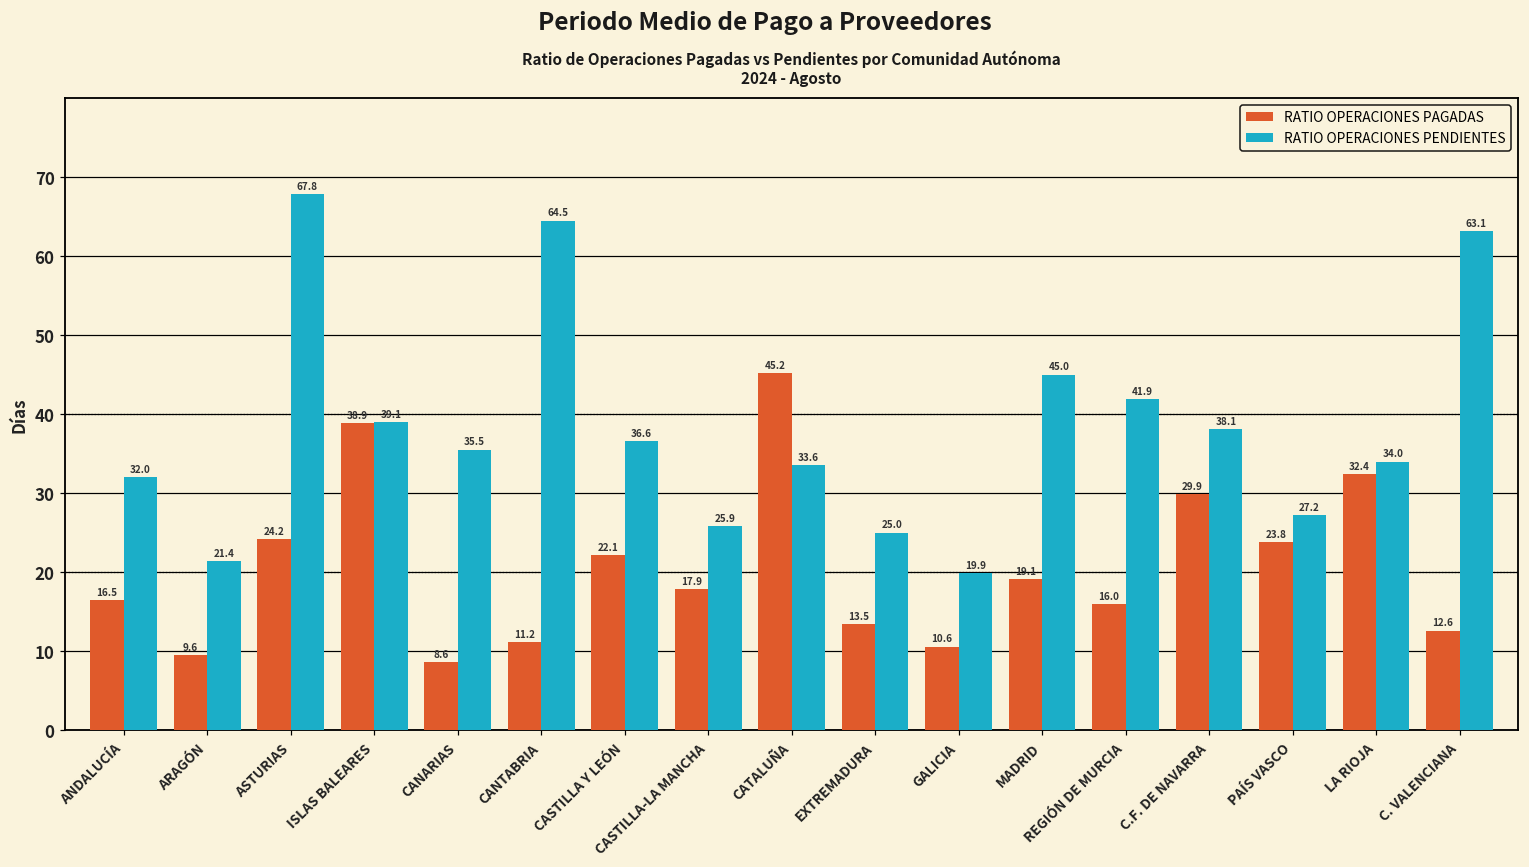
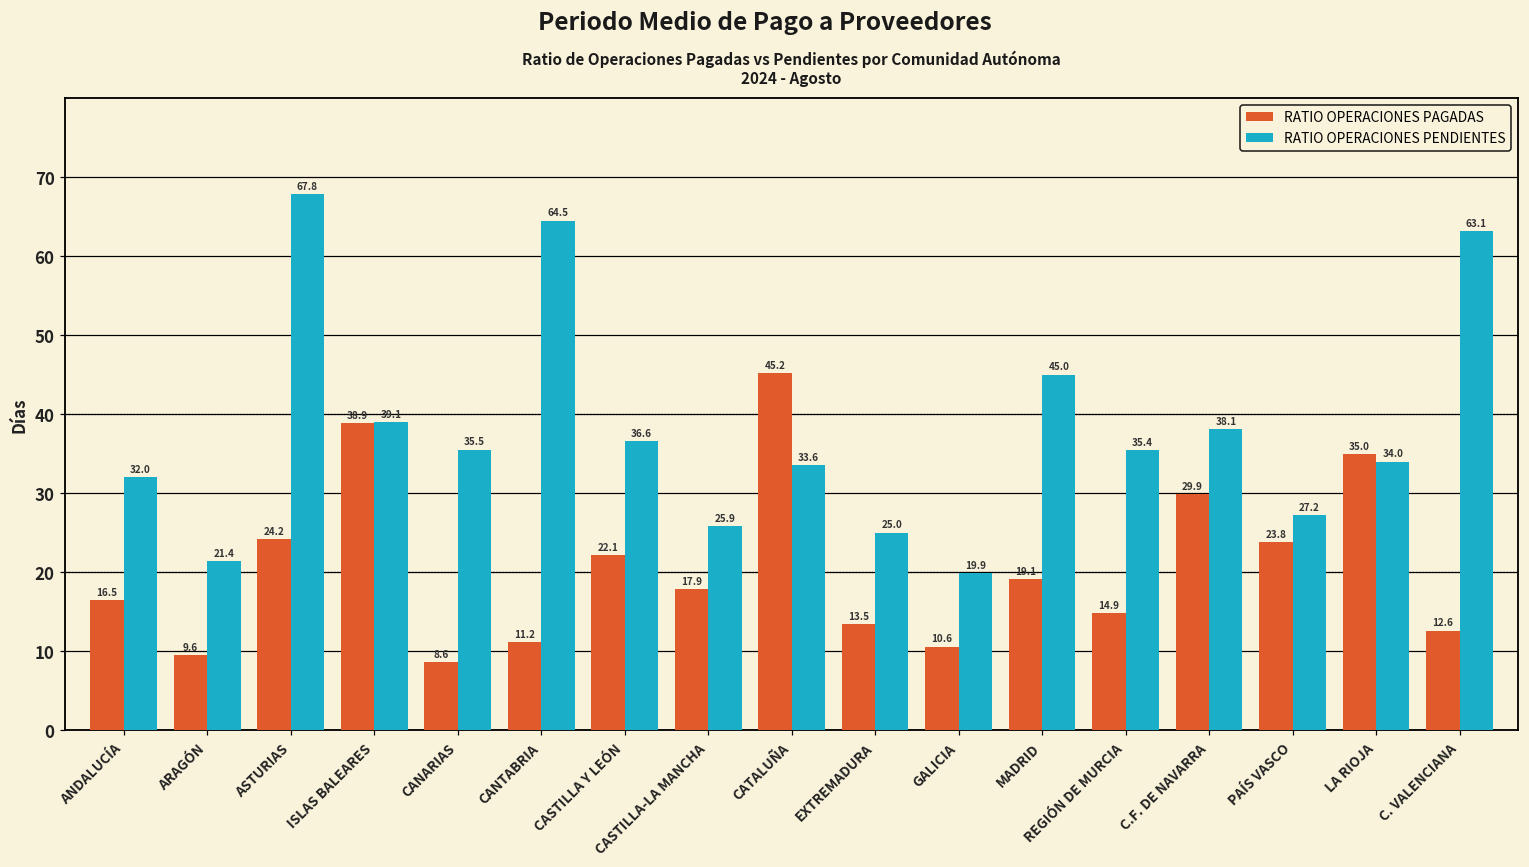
RATIO OPERACIONES PAGADAS, REGIÓN DE MURCIA: 16.0 -> 14.9
RATIO OPERACIONES PENDIENTES, REGIÓN DE MURCIA: 41.9 -> 35.4
RATIO OPERACIONES PAGADAS, LA RIOJA: 32.4 -> 35.0
